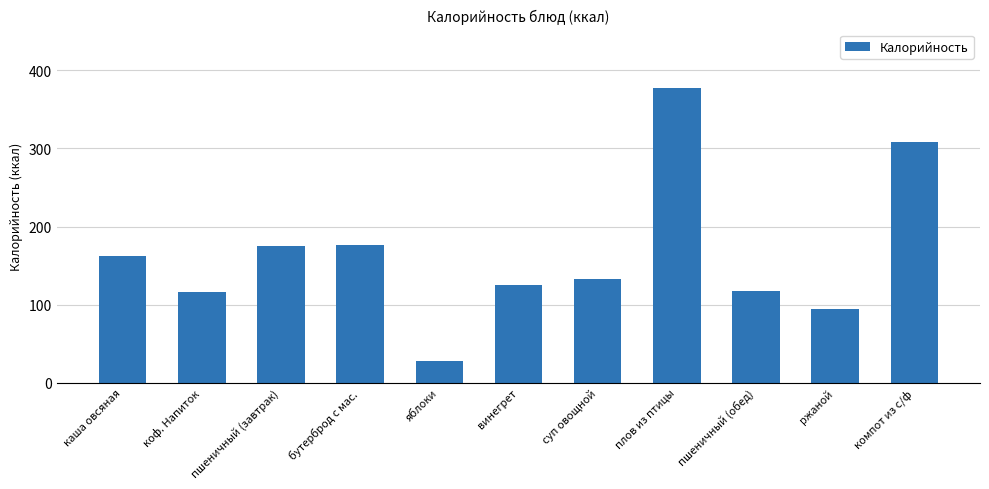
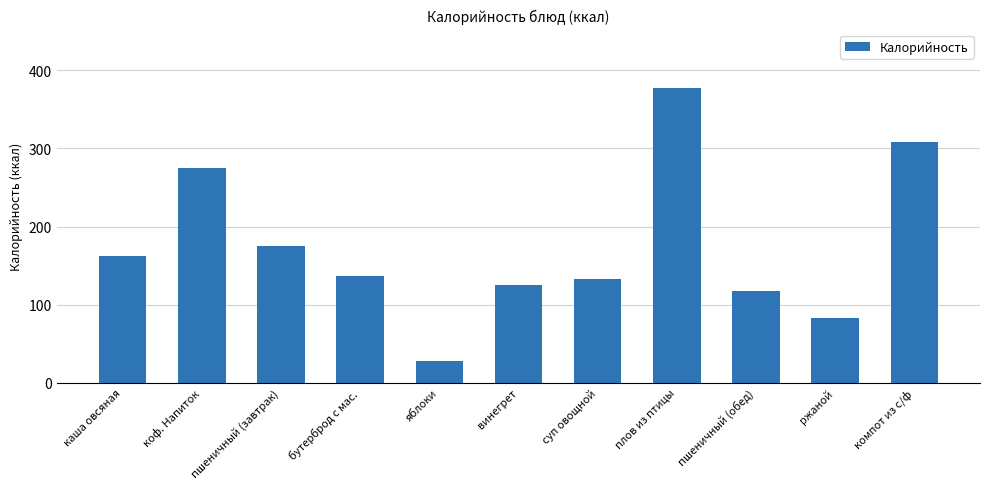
коф. Напиток: 120 -> 280
бутерброд с мас.: 180 -> 140
ржаной: 100 -> 80
